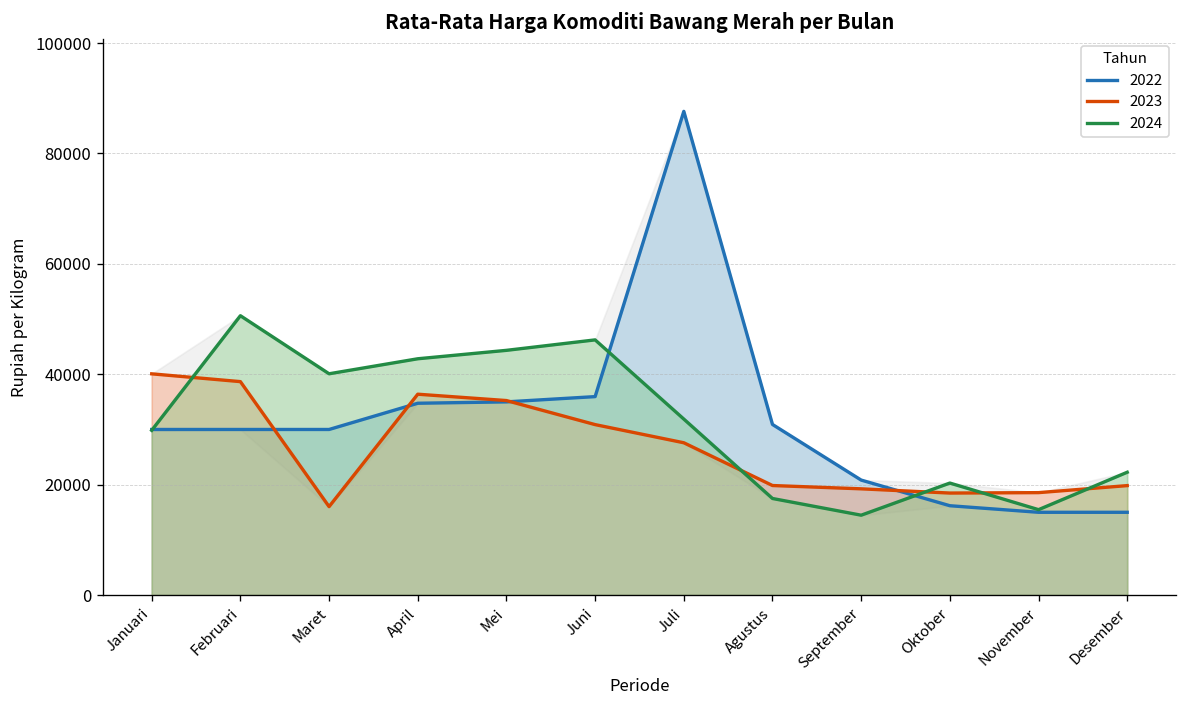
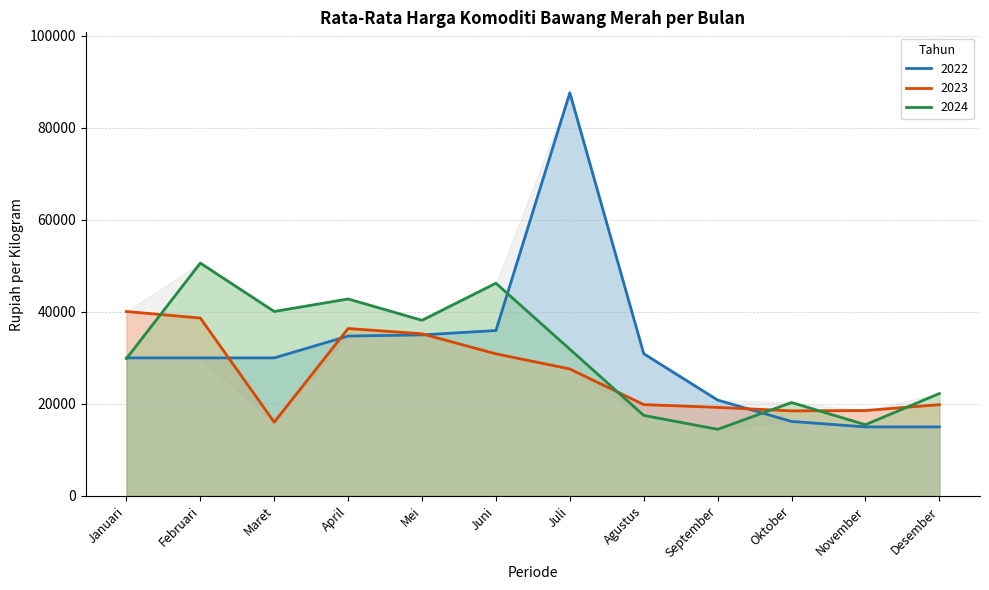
2024, Mei: 44000 -> 38000
